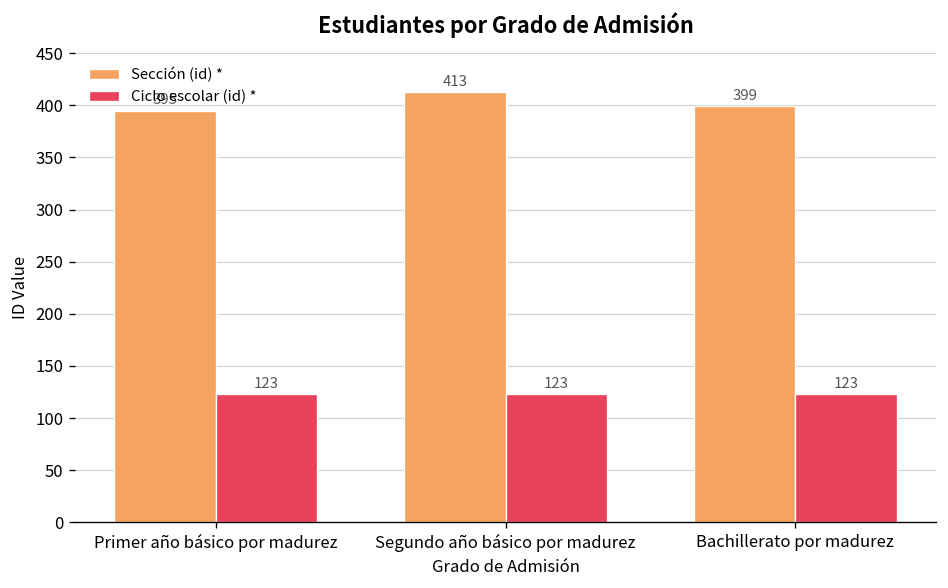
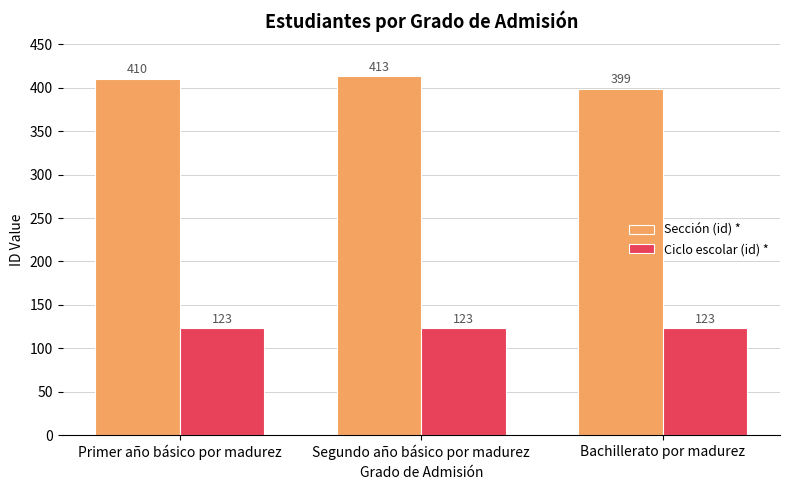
Sección (id) *, Primer año básico por madurez: 395 -> 410
